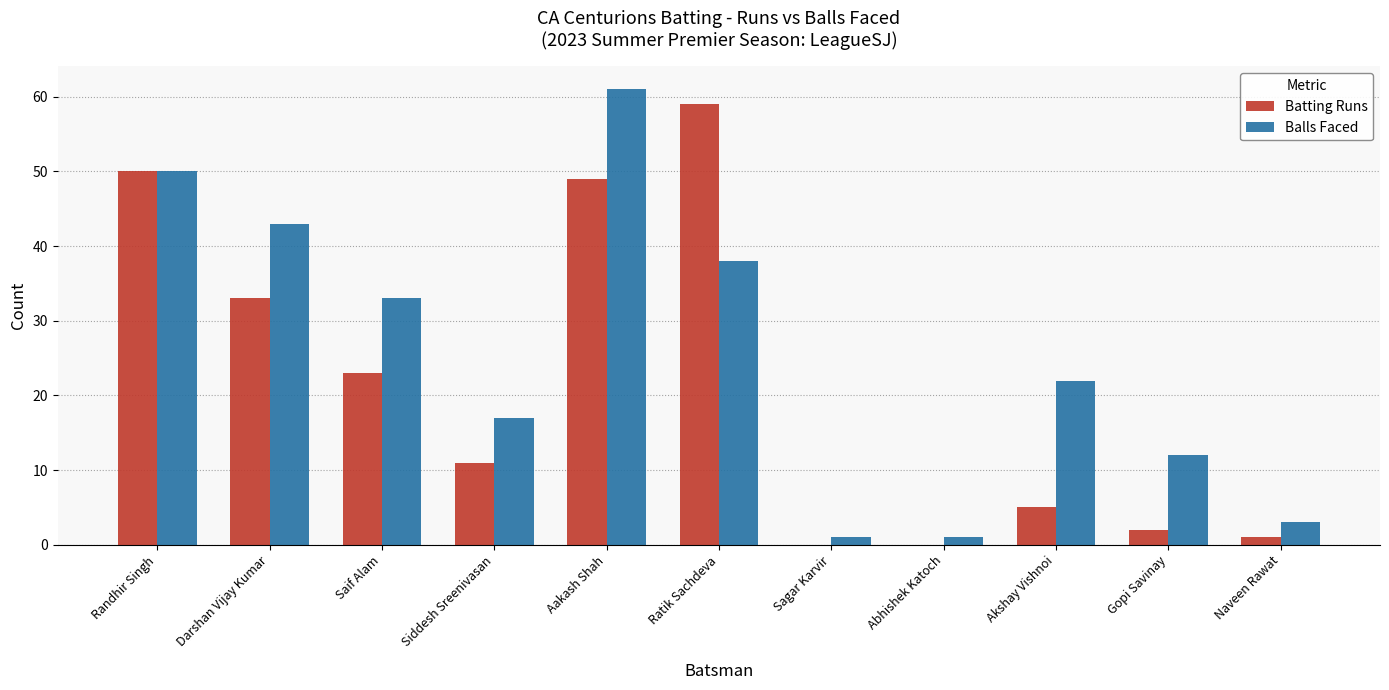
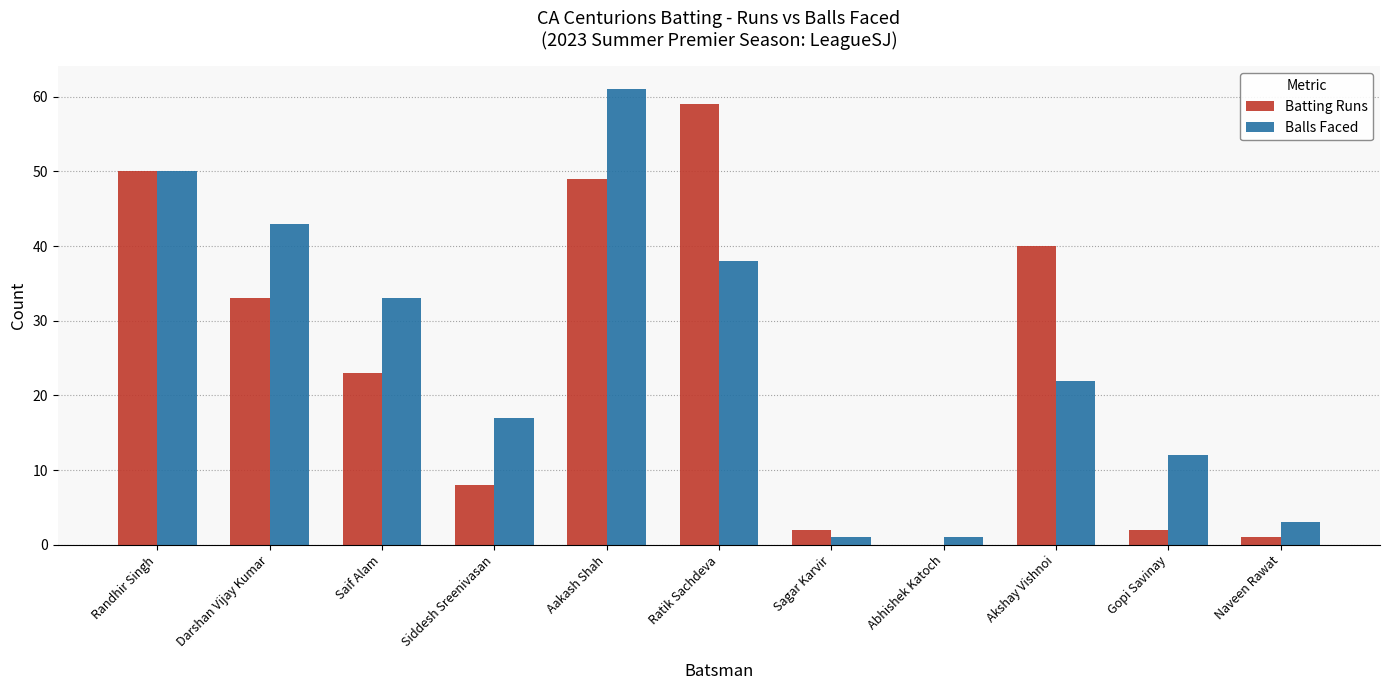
Batting Runs, Siddesh Sreenivasan: 11 -> 8
Batting Runs, Sagar Karvir: 0 -> 2
Batting Runs, Akshay Vishnoi: 5 -> 40
